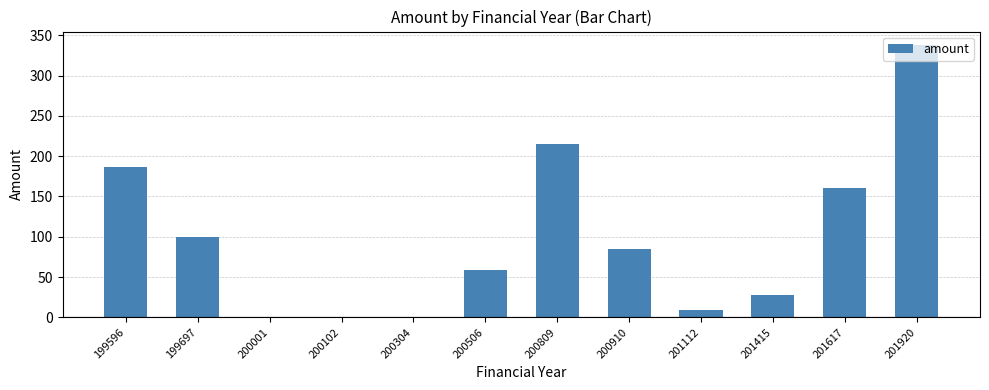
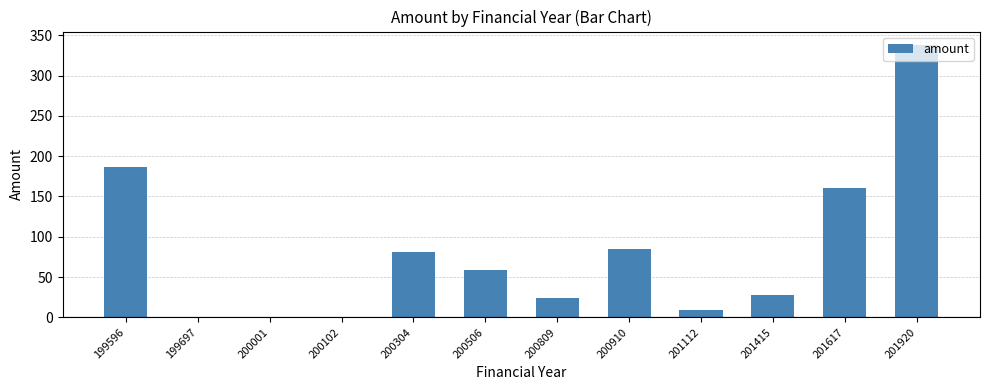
199697: 100 -> 0
200304: 0 -> 80
200809: 210 -> 20
